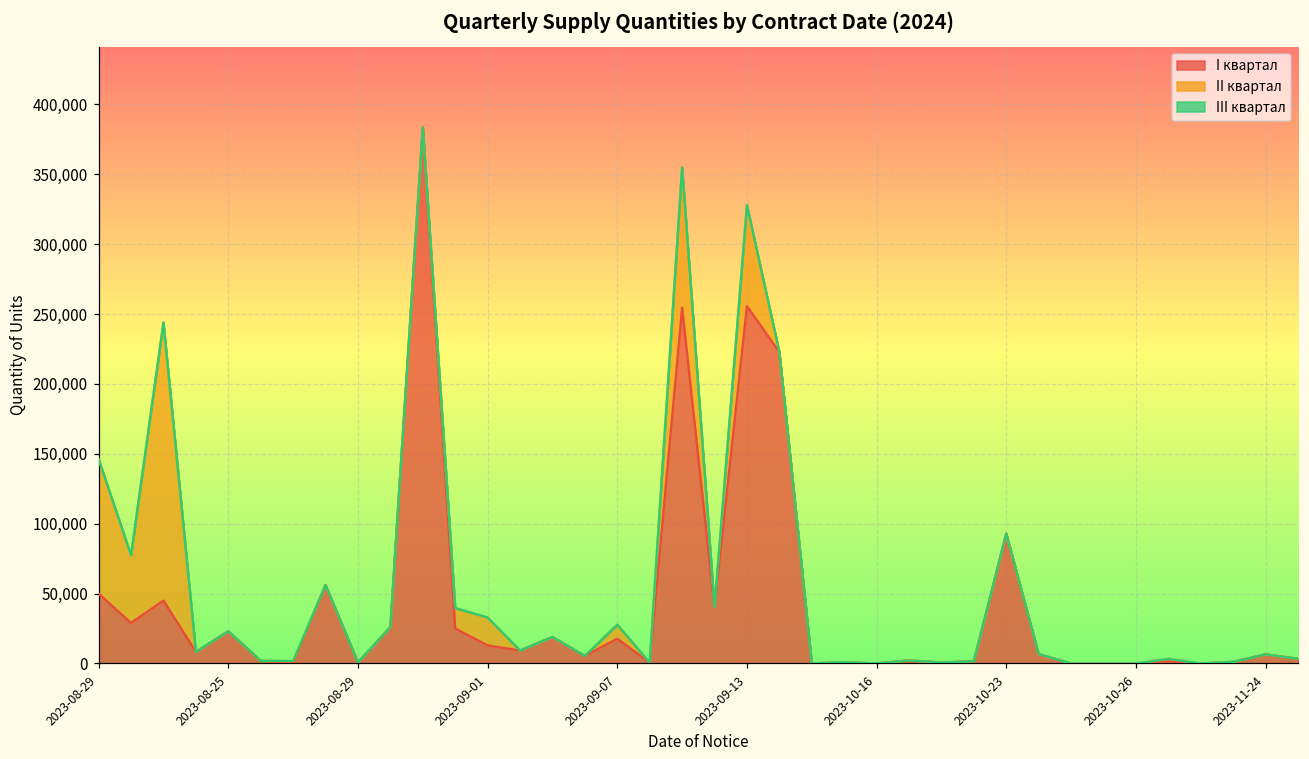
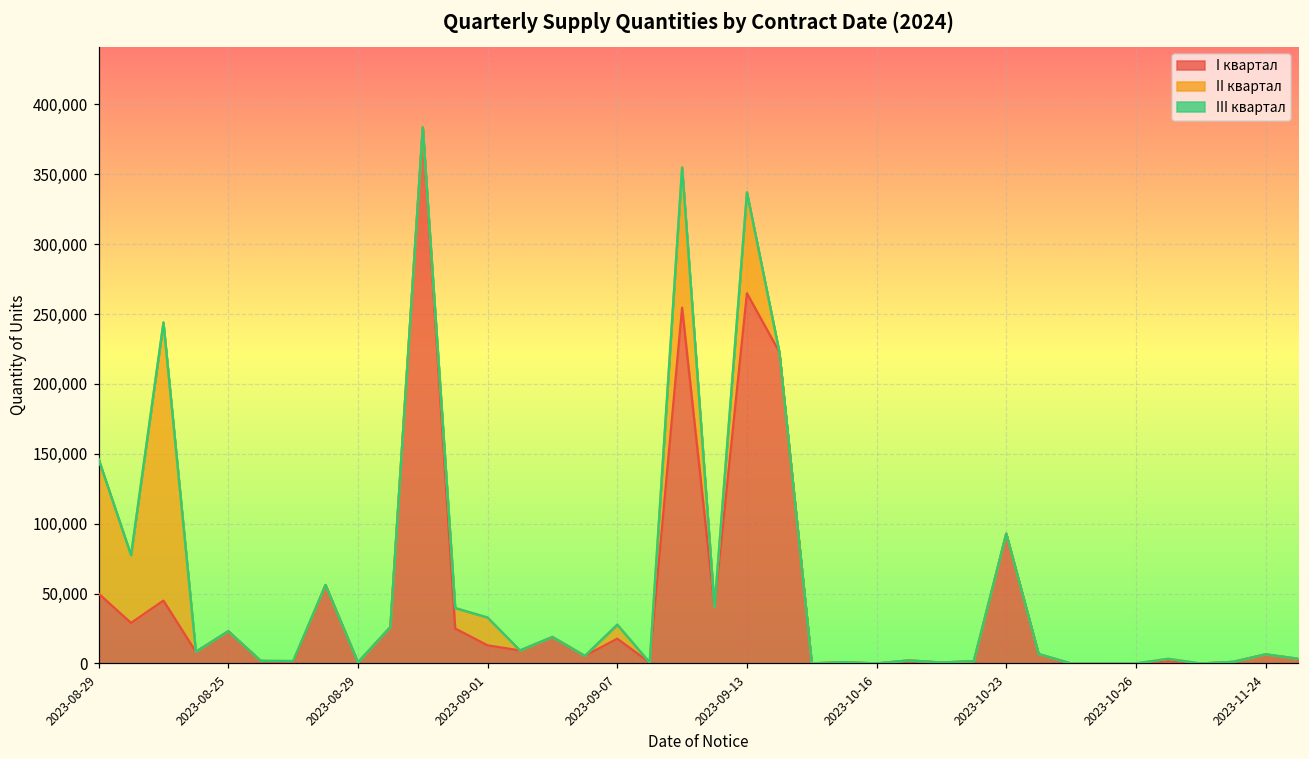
I квартал, 2023-09-13: 256,000 -> 265,000
